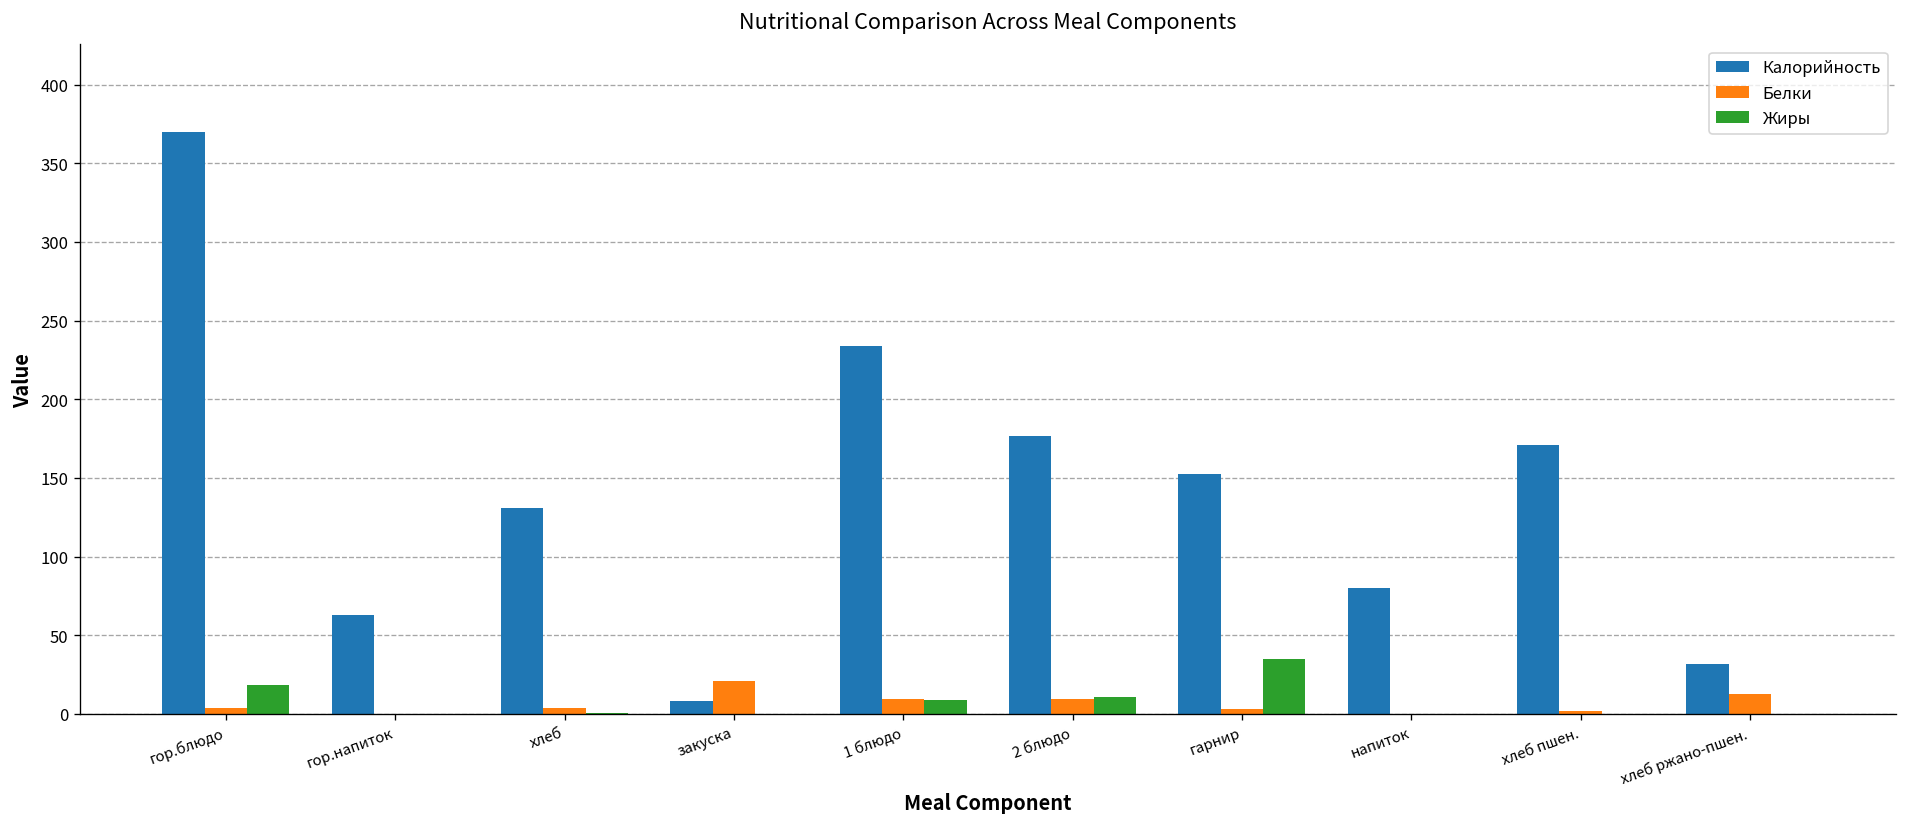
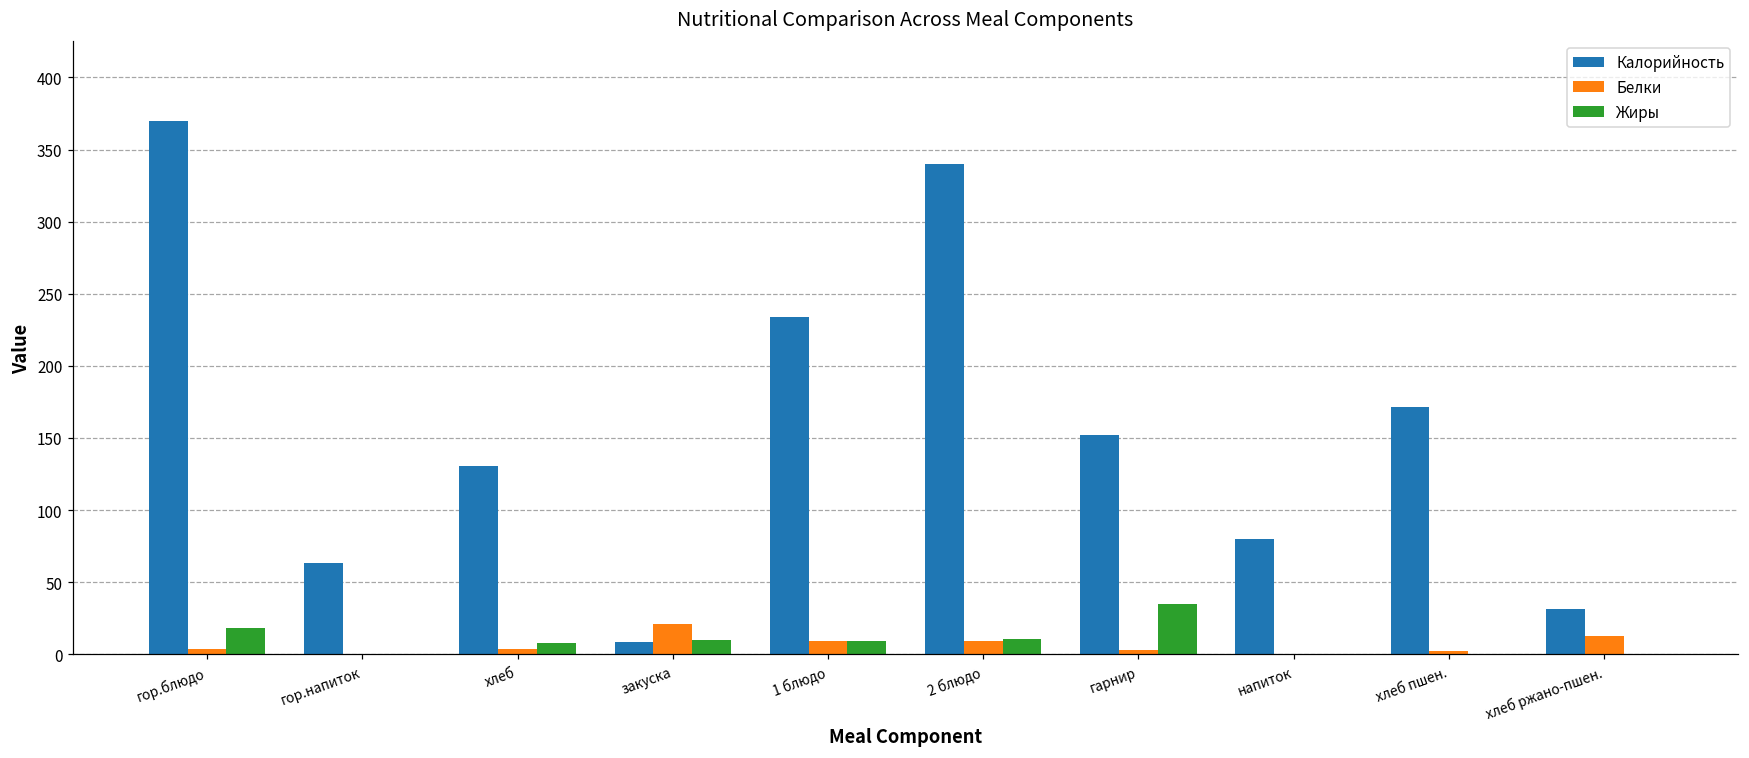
Жиры, хлеб: 1 -> 8
Жиры, закуска: 0 -> 10
Калорийность, 2 блюдо: 177 -> 340
